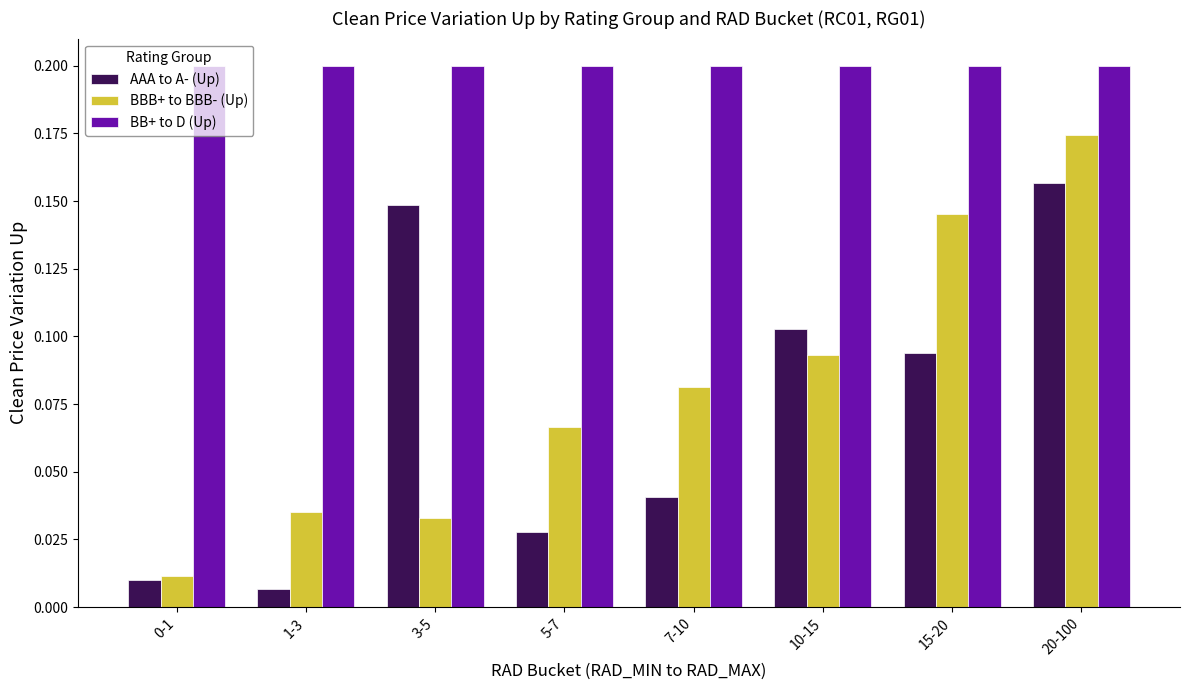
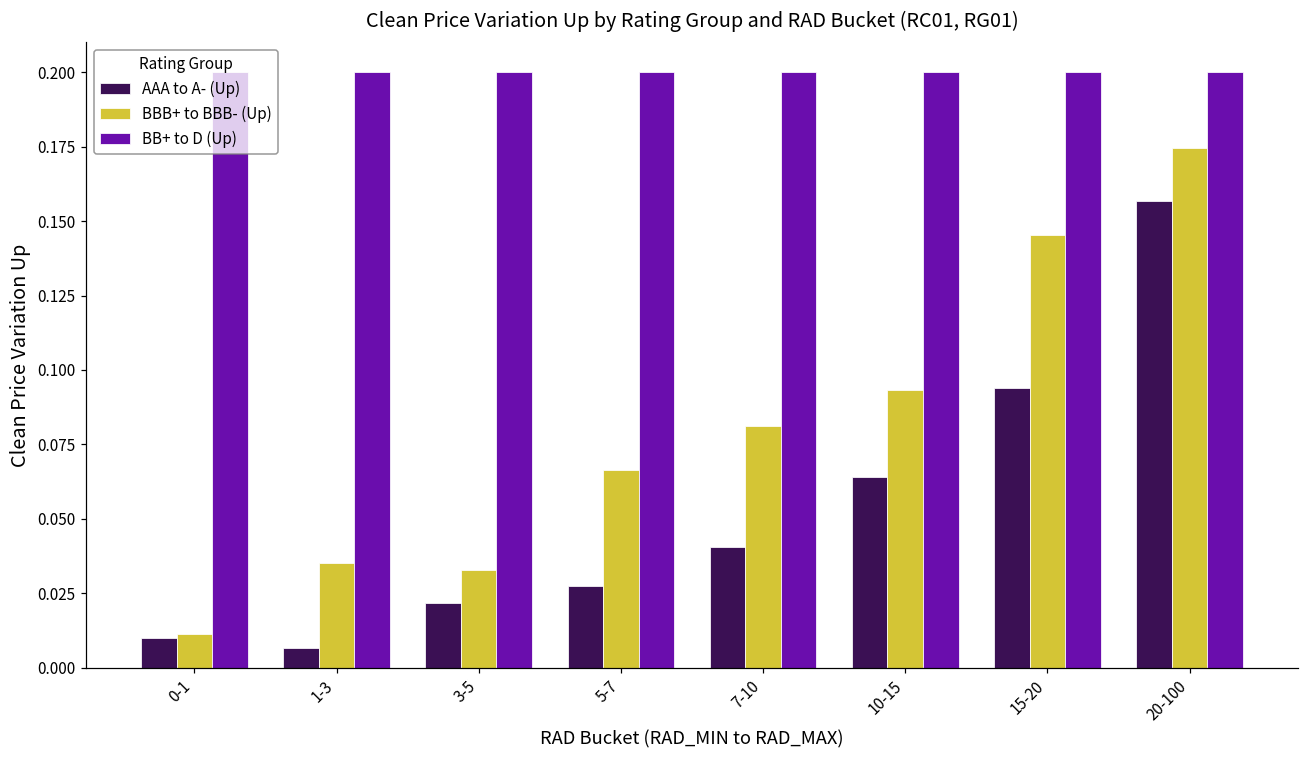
AAA to A- (Up), 3-5: 0.149 -> 0.022
AAA to A- (Up), 10-15: 0.103 -> 0.064
